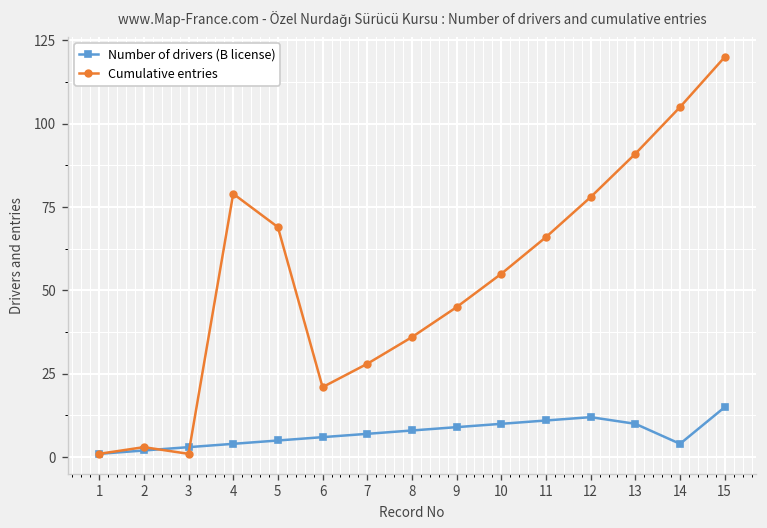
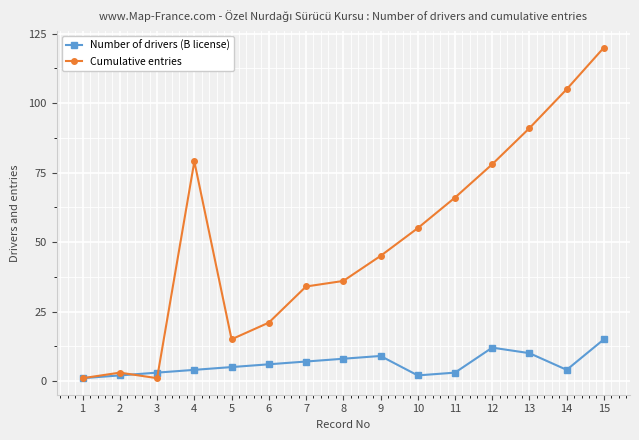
Cumulative entries, 5: 69 -> 15
Cumulative entries, 7: 28 -> 34
Number of drivers (B license), 10: 10 -> 2
Number of drivers (B license), 11: 11 -> 3
